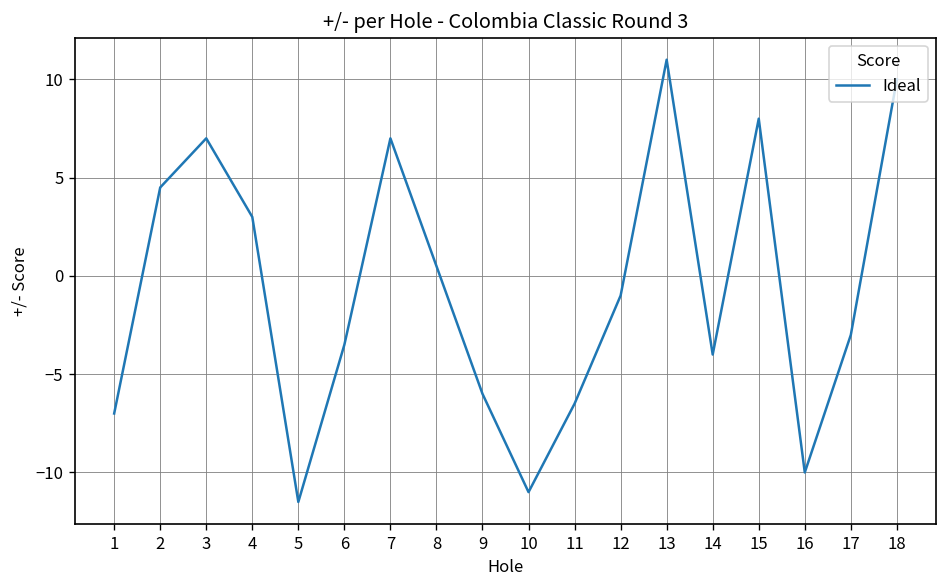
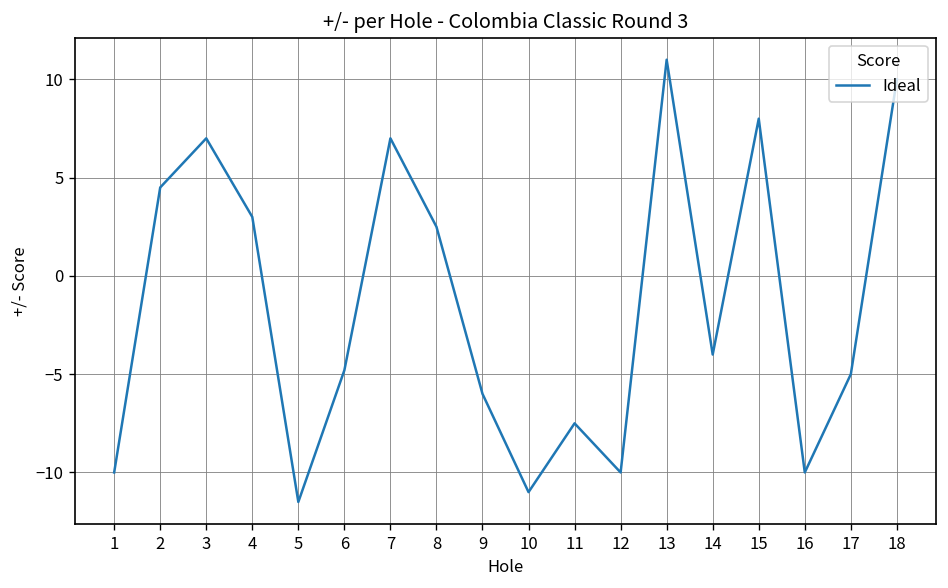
1: -7 -> -10
6: -3.5 -> -4.8
8: 0.5 -> 2.5
11: -6.5 -> -7.5
12: -1 -> -10
17: -3 -> -5
